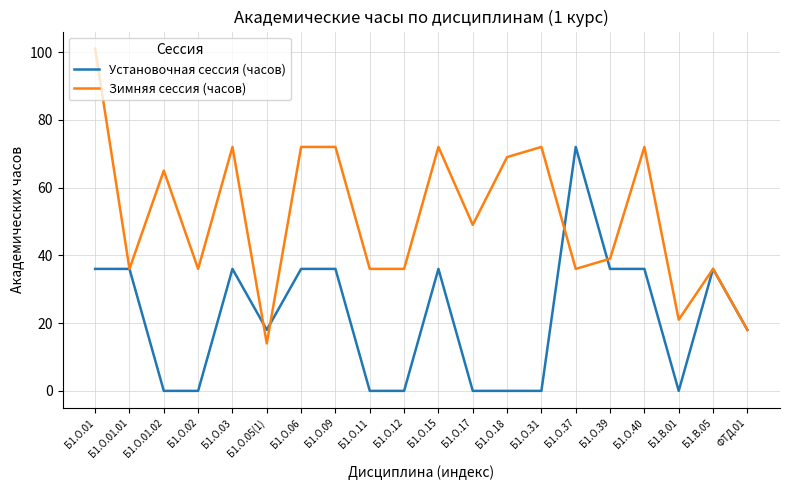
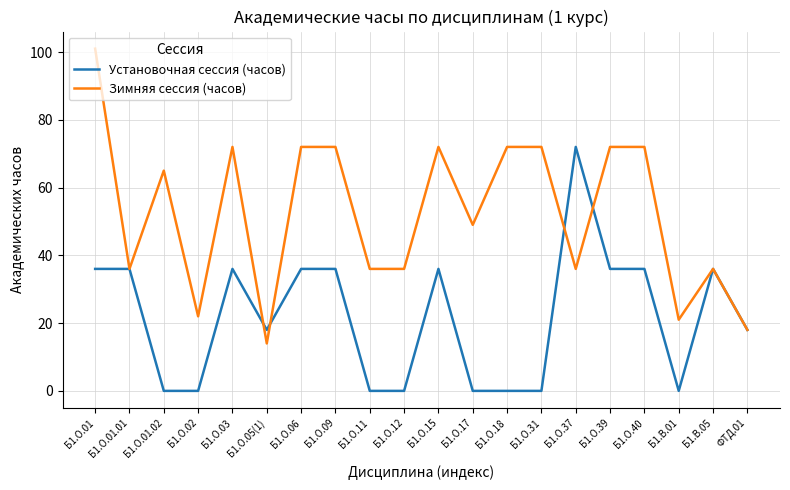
Зимняя сессия (часов), Б1.О.02: 36 -> 22
Зимняя сессия (часов), Б1.О.18: 69 -> 72
Зимняя сессия (часов), Б1.О.39: 39 -> 72
